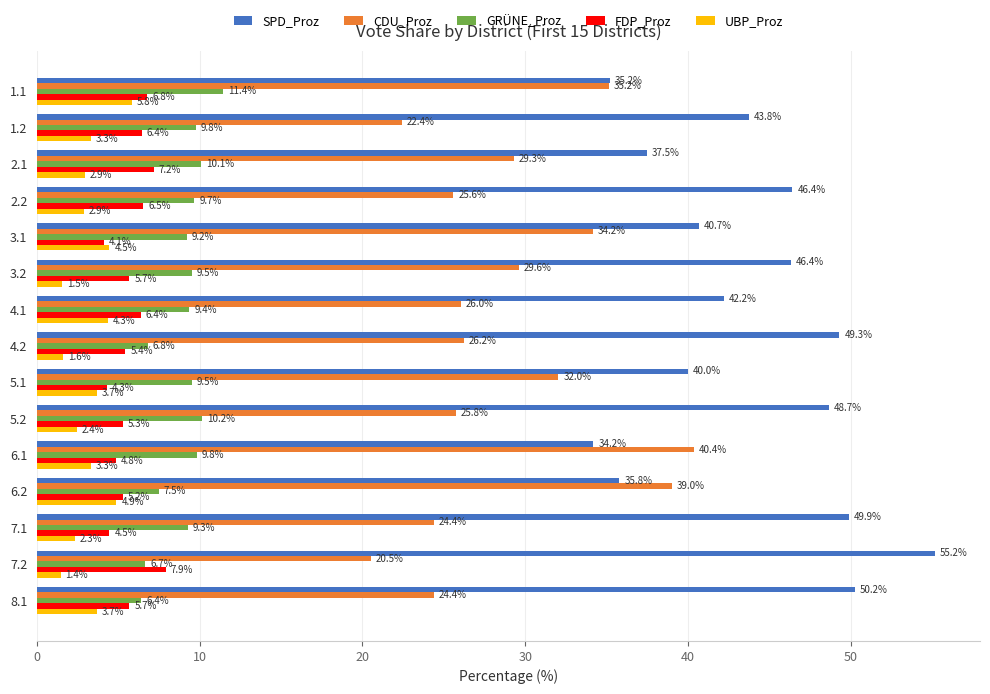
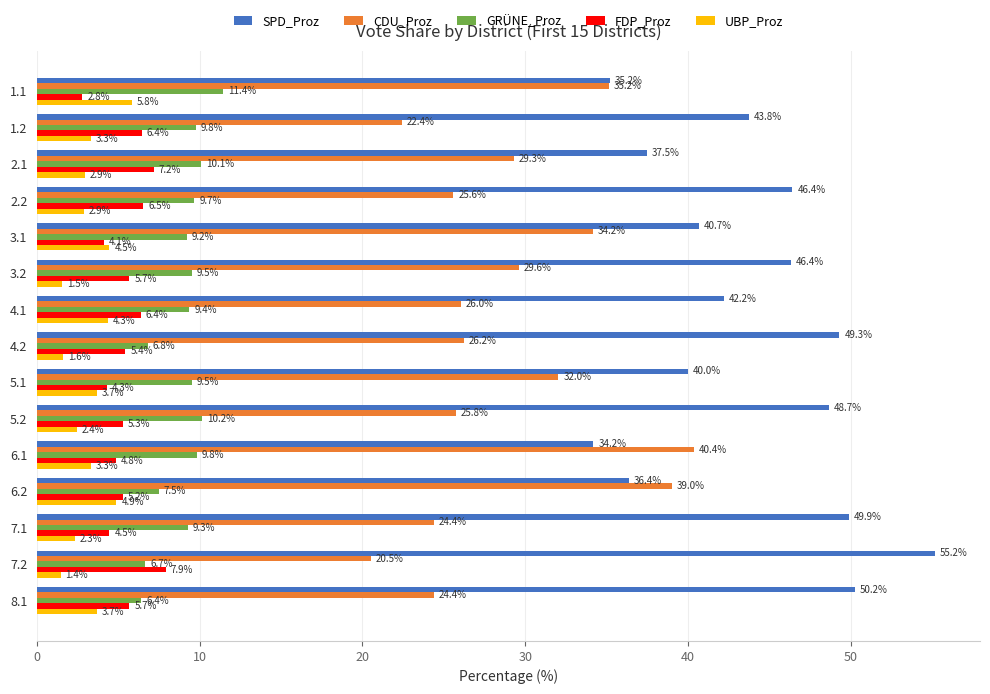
FDP_Proz, 1.1: 6.8% -> 2.8%
SPD_Proz, 6.2: 35.8% -> 36.4%
